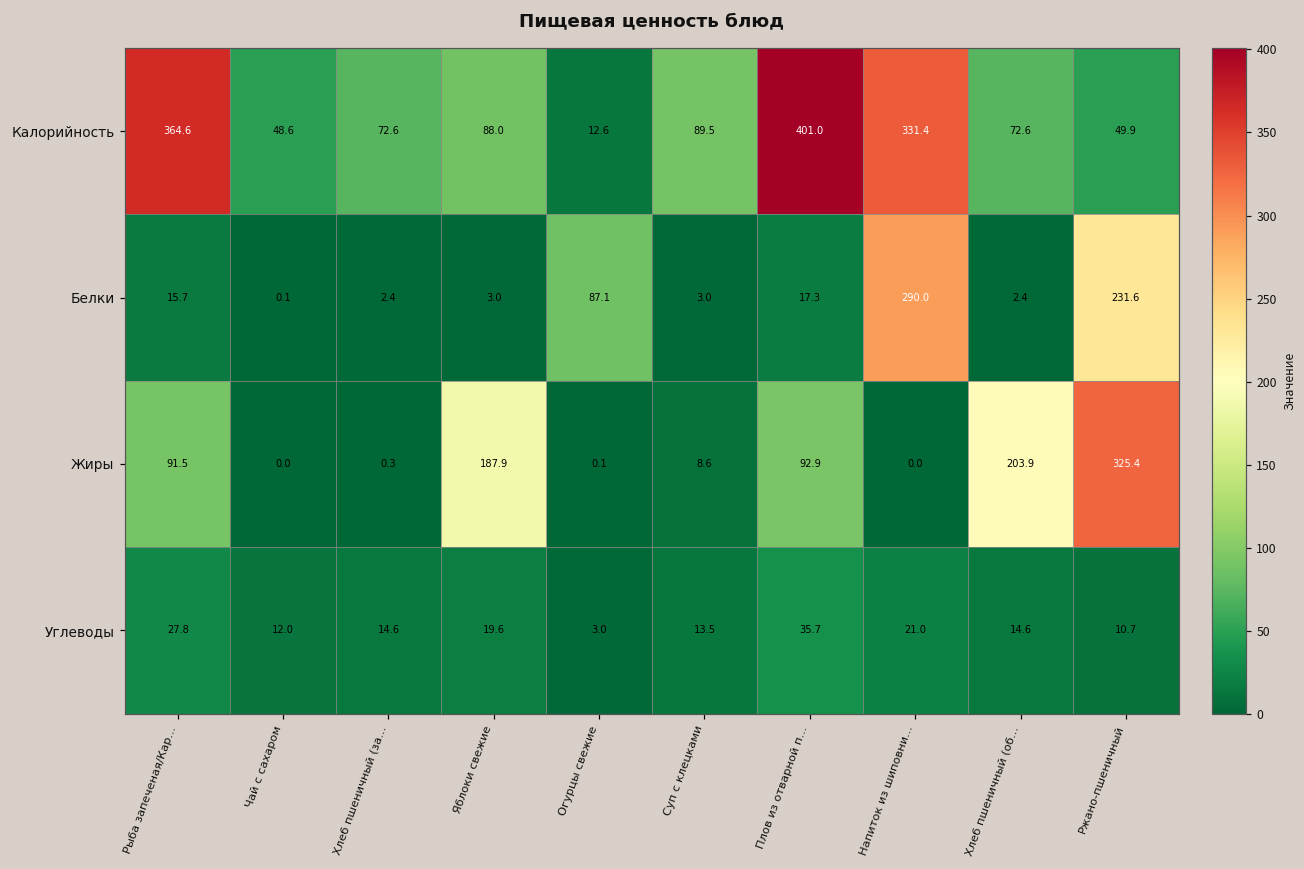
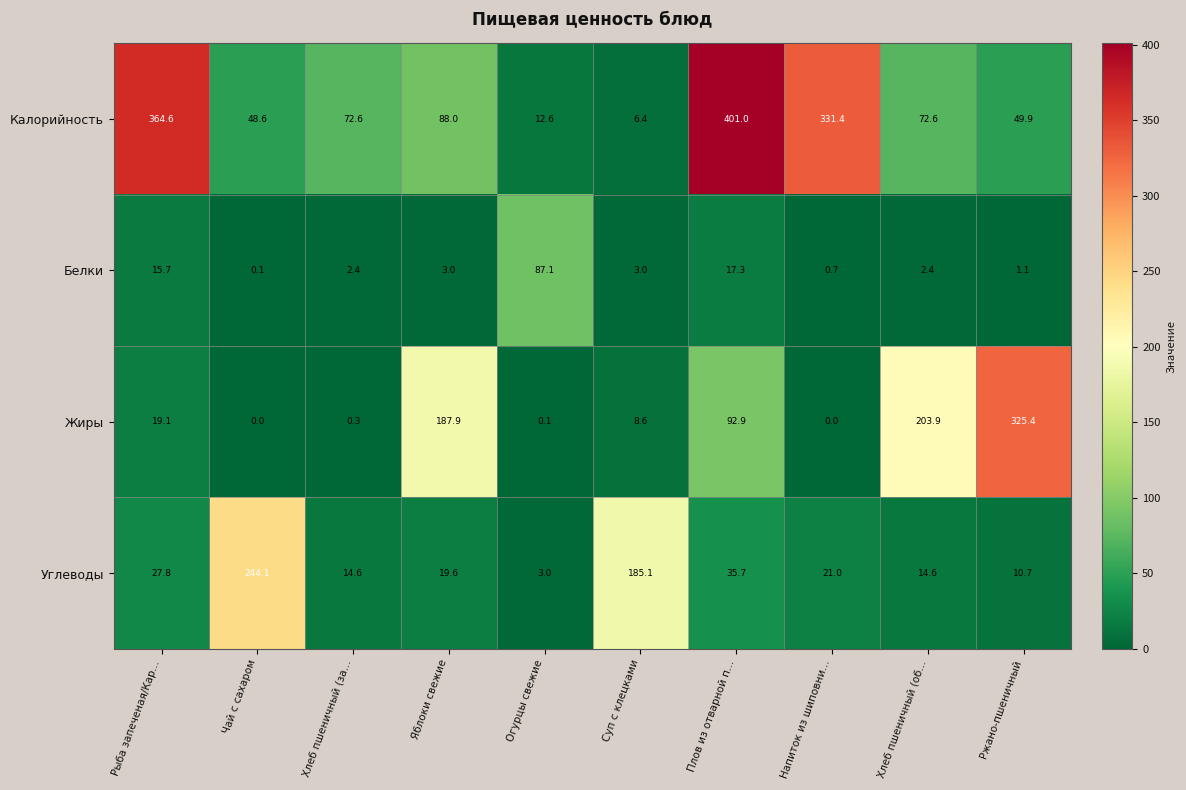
Калорийность, Суп с клецками: 89.5 -> 6.4
Белки, Напиток из шиповни…: 290.0 -> 0.7
Белки, Ржано-пшеничный: 231.6 -> 1.1
Жиры, Рыба запеченая/Кар…: 91.5 -> 19.1
Углеводы, Чай с сахаром: 12.0 -> 244.1
Углеводы, Суп с клецками: 13.5 -> 185.1
